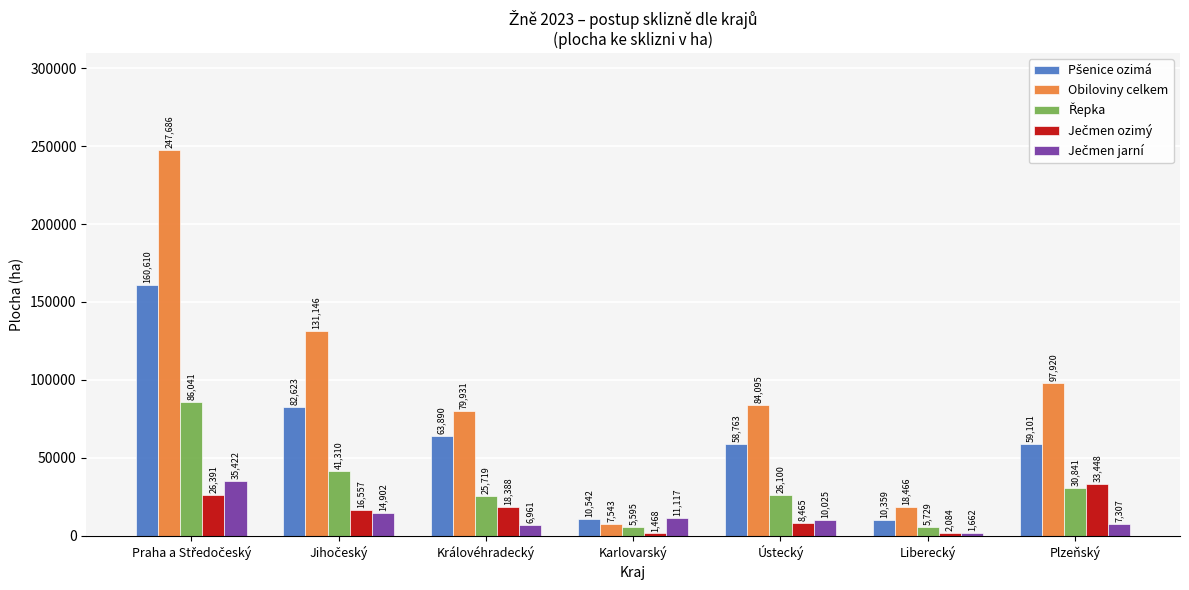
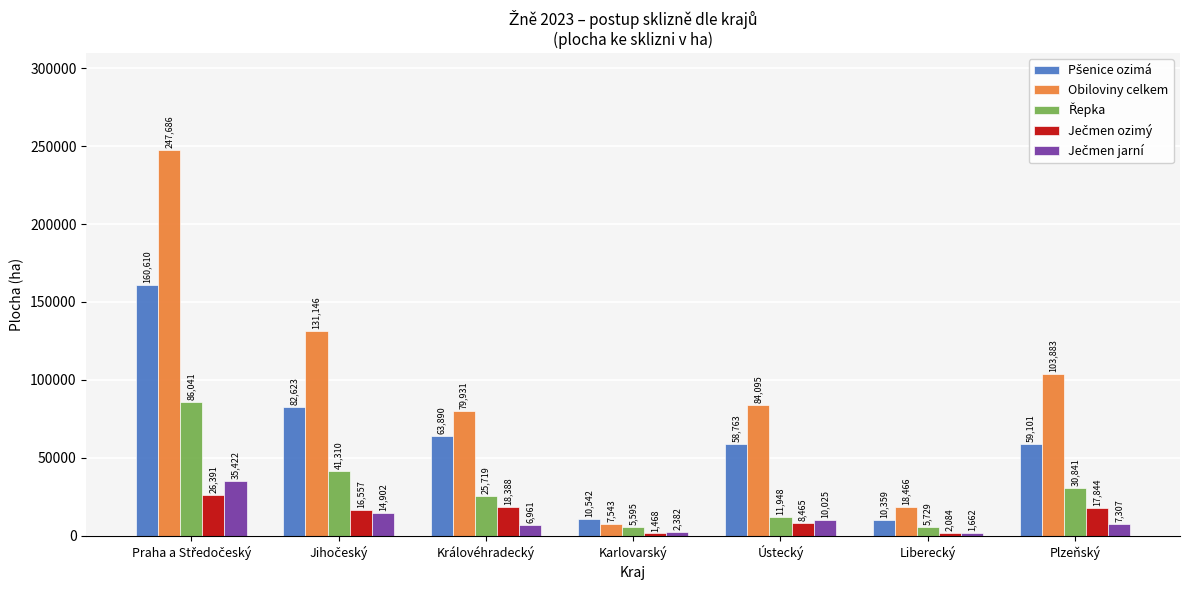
Ječmen jarní, Karlovarský: 11,117 -> 2,382
Řepka, Ústecký: 26,100 -> 11,948
Obiloviny celkem, Plzeňský: 97,920 -> 103,883
Ječmen ozimý, Plzeňský: 33,448 -> 17,844
